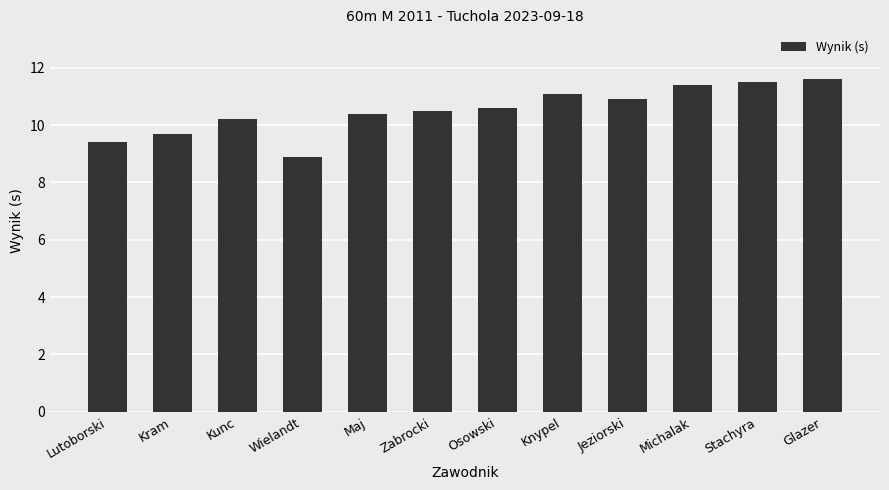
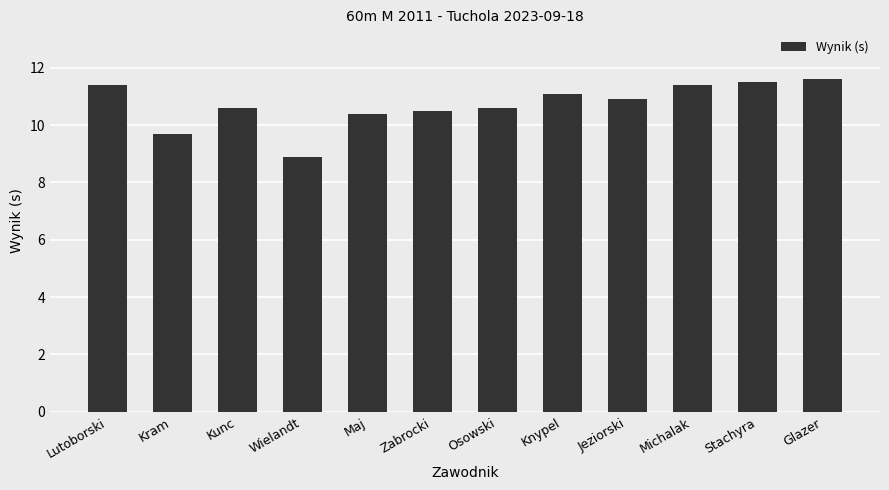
Lutoborski: 9.4 -> 11.4
Kunc: 10.2 -> 10.6
